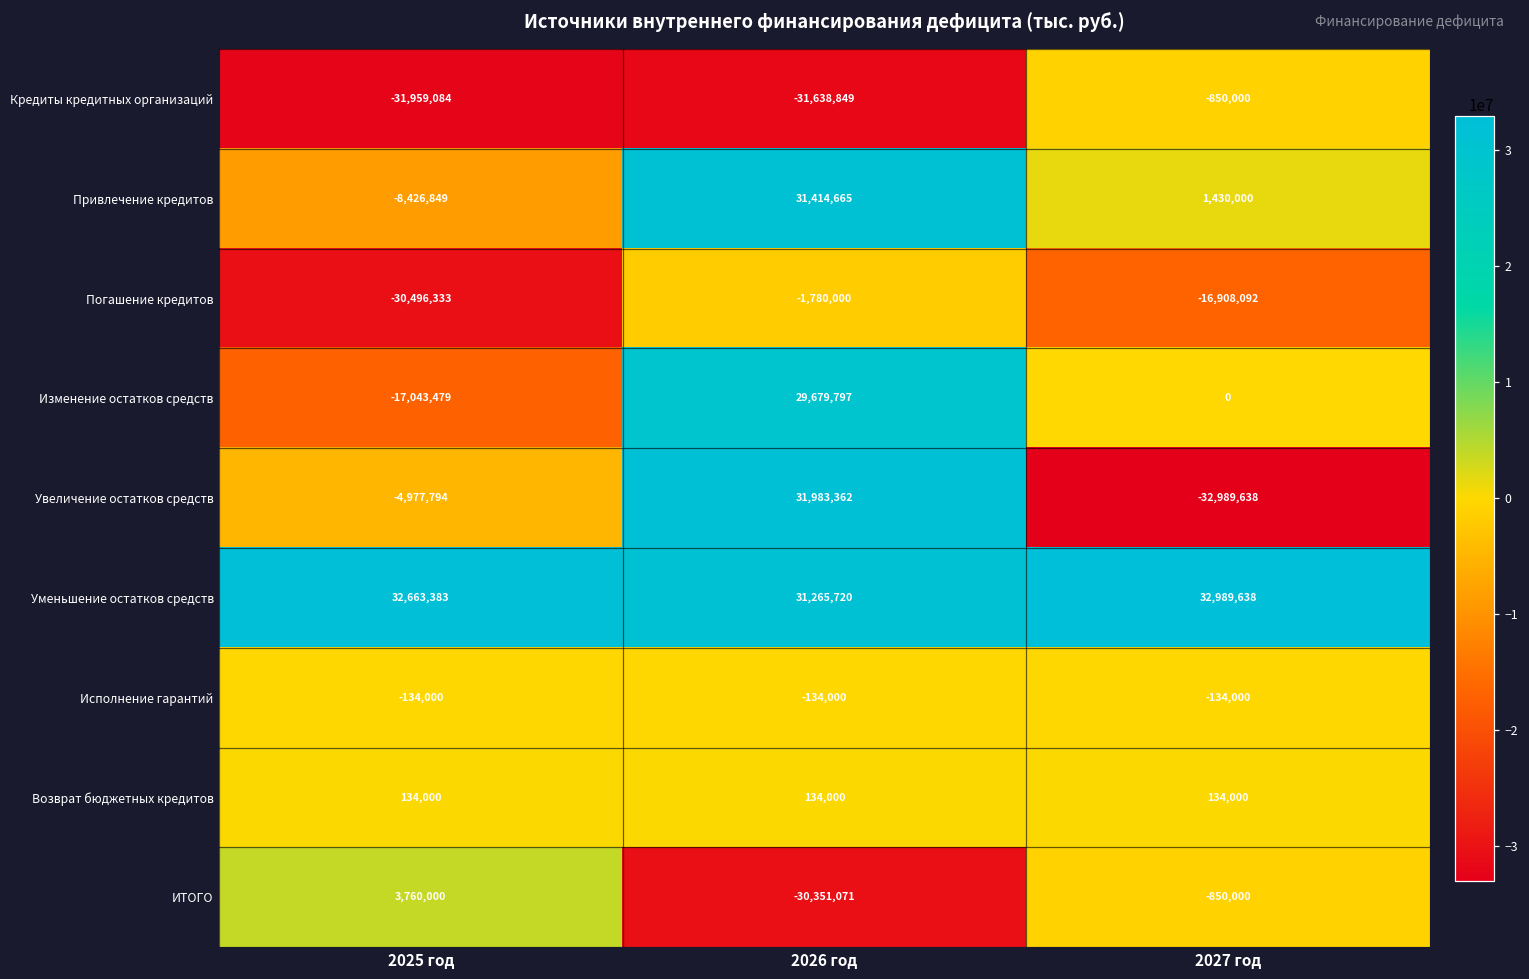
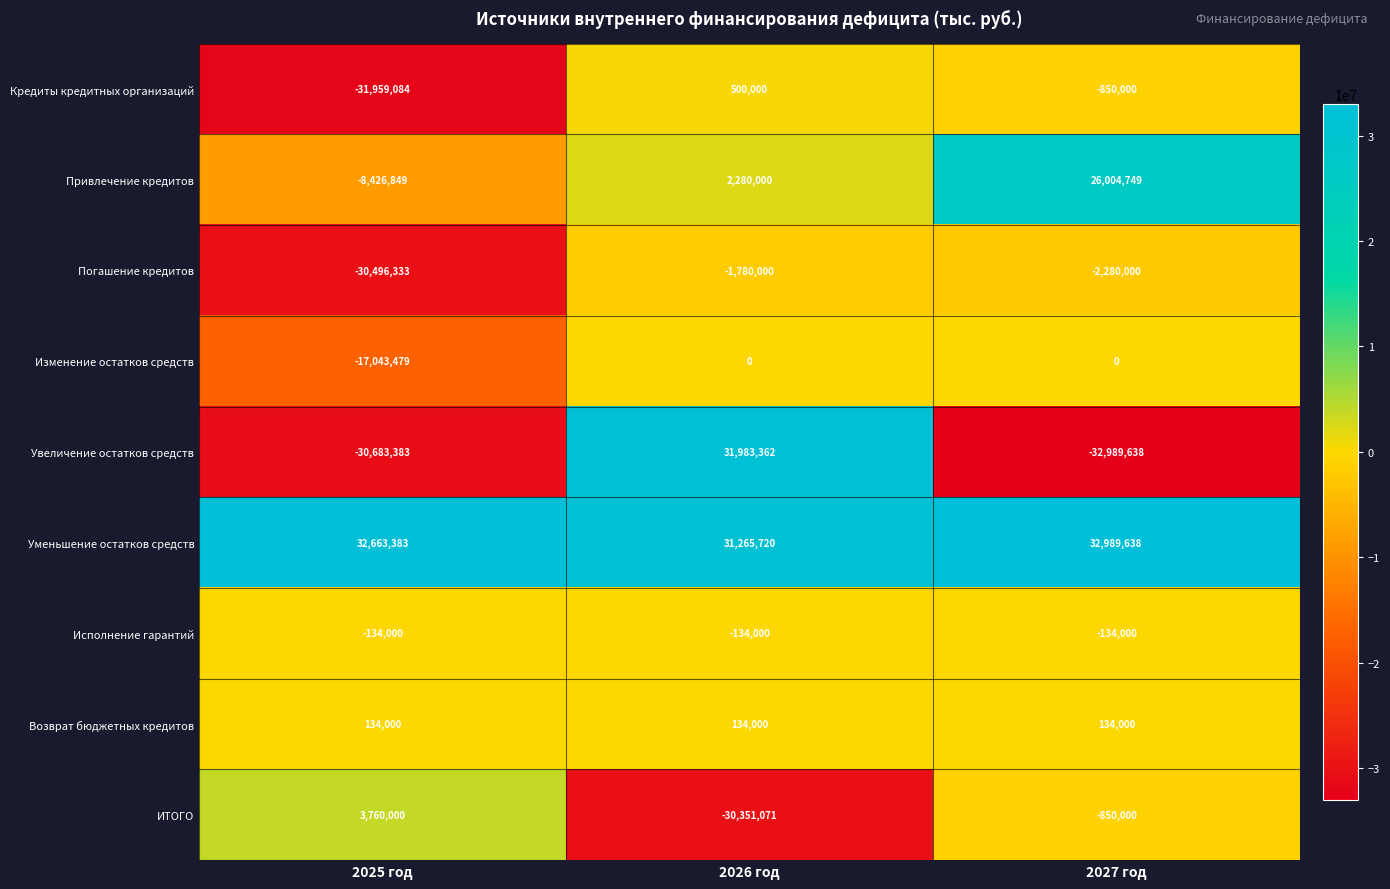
Кредиты кредитных организаций, 2026 год: -31,638,849 -> 500,000
Привлечение кредитов, 2026 год: 31,414,665 -> 2,280,000
Привлечение кредитов, 2027 год: 1,430,000 -> 26,004,749
Погашение кредитов, 2027 год: -16,908,092 -> -2,280,000
Изменение остатков средств, 2026 год: 29,679,797 -> 0
Увеличение остатков средств, 2025 год: -4,977,794 -> -30,683,383
